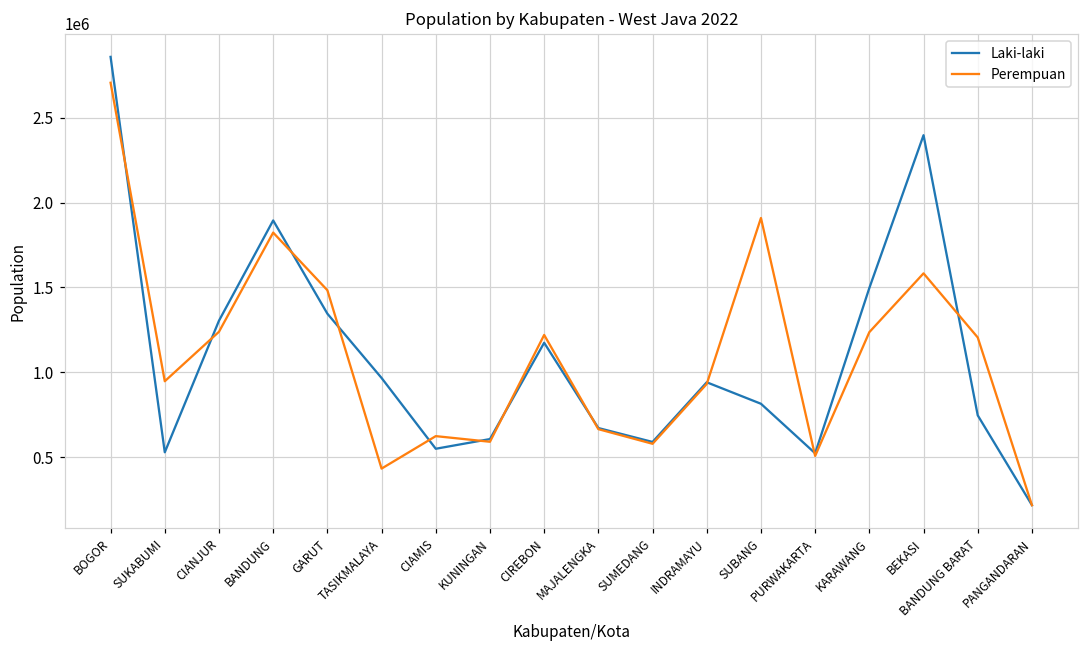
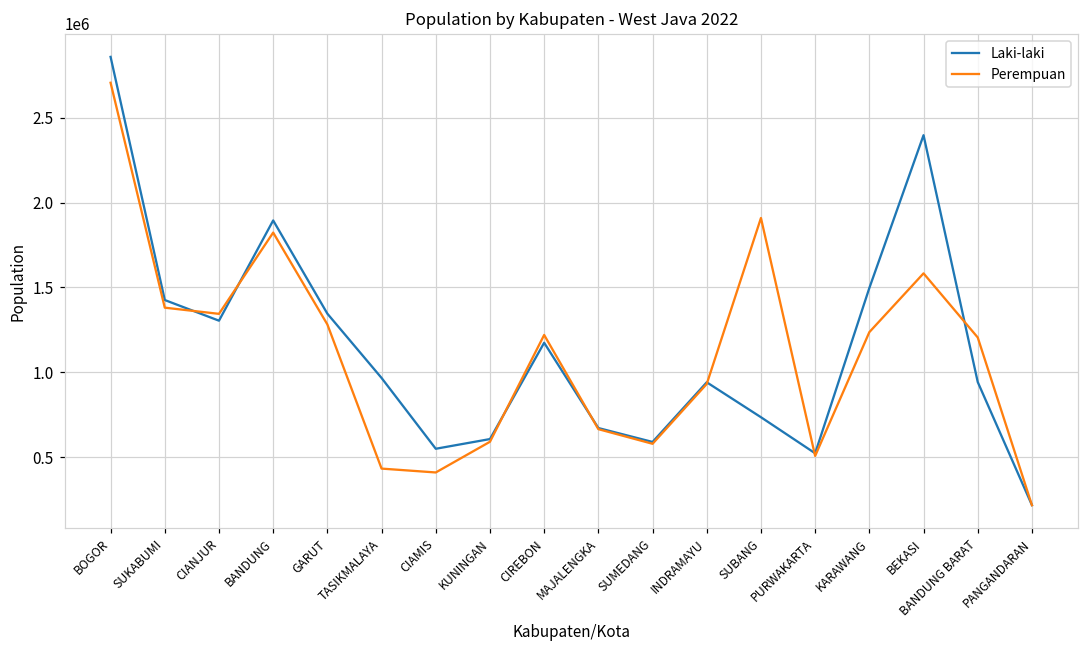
Laki-laki, SUKABUMI: 530000 -> 1430000
Perempuan, SUKABUMI: 950000 -> 1380000
Perempuan, CIANJUR: 1240000 -> 1340000
Perempuan, GARUT: 1480000 -> 1280000
Perempuan, CIAMIS: 620000 -> 410000
Laki-laki, SUBANG: 810000 -> 730000
Laki-laki, BANDUNG BARAT: 750000 -> 940000
